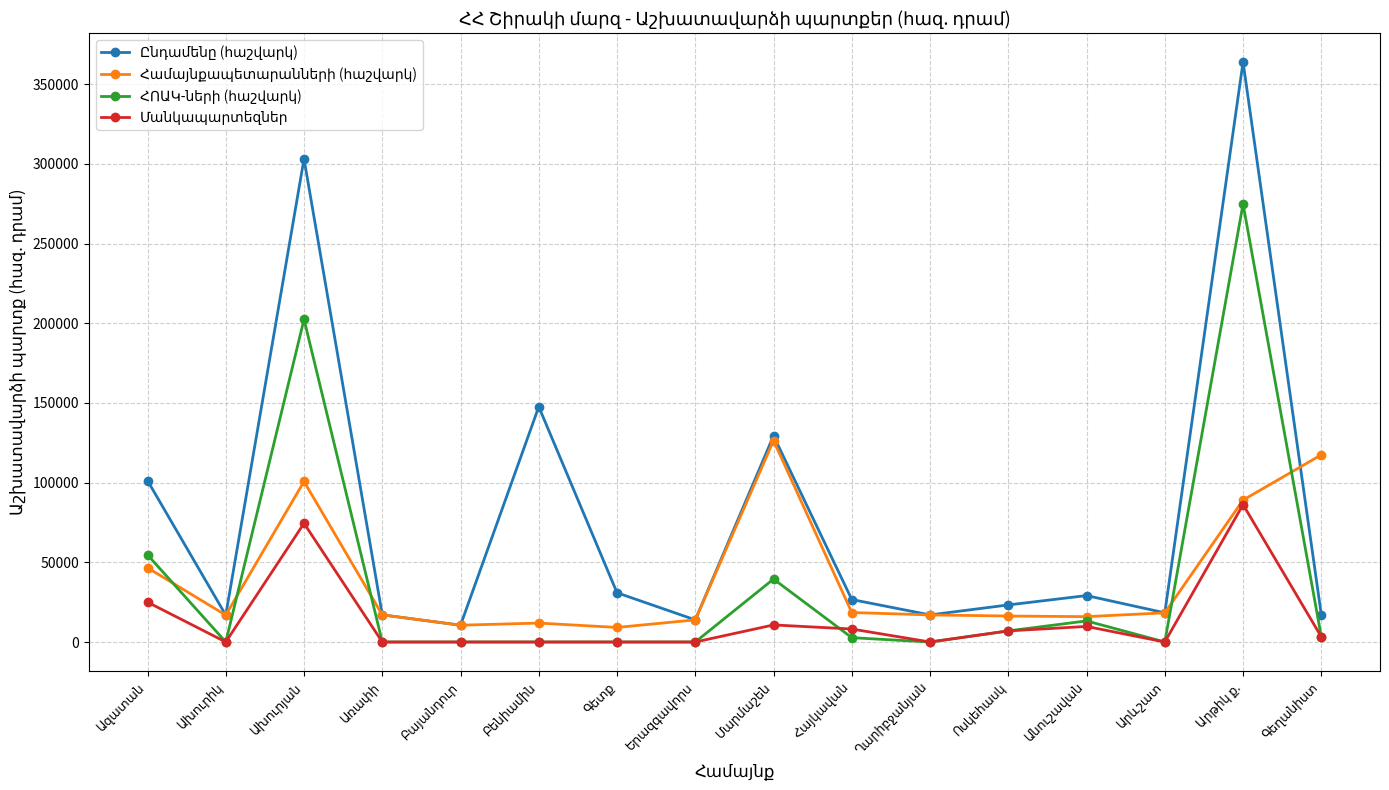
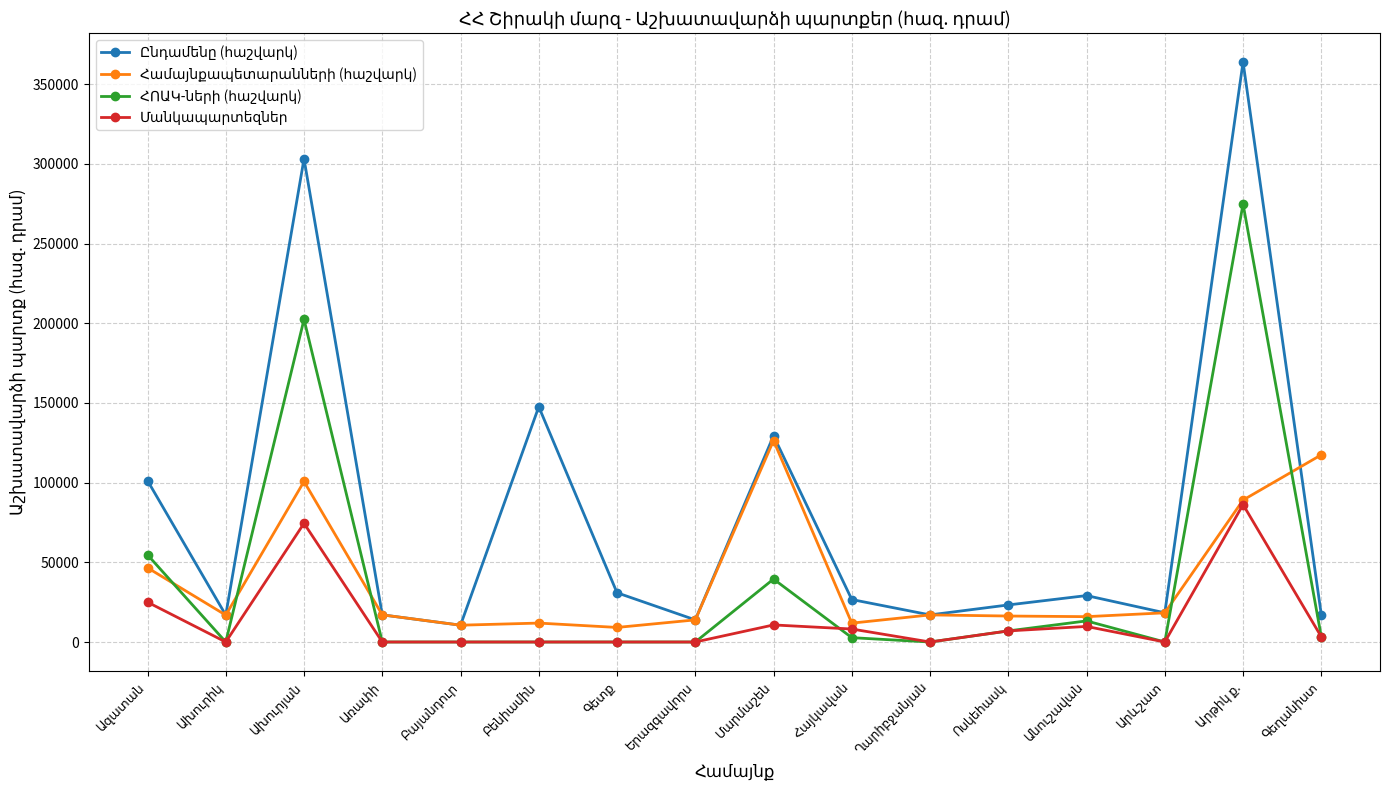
Համայնքապետարանների (հաշվարկ), Հայկավան: 18000 -> 12000
